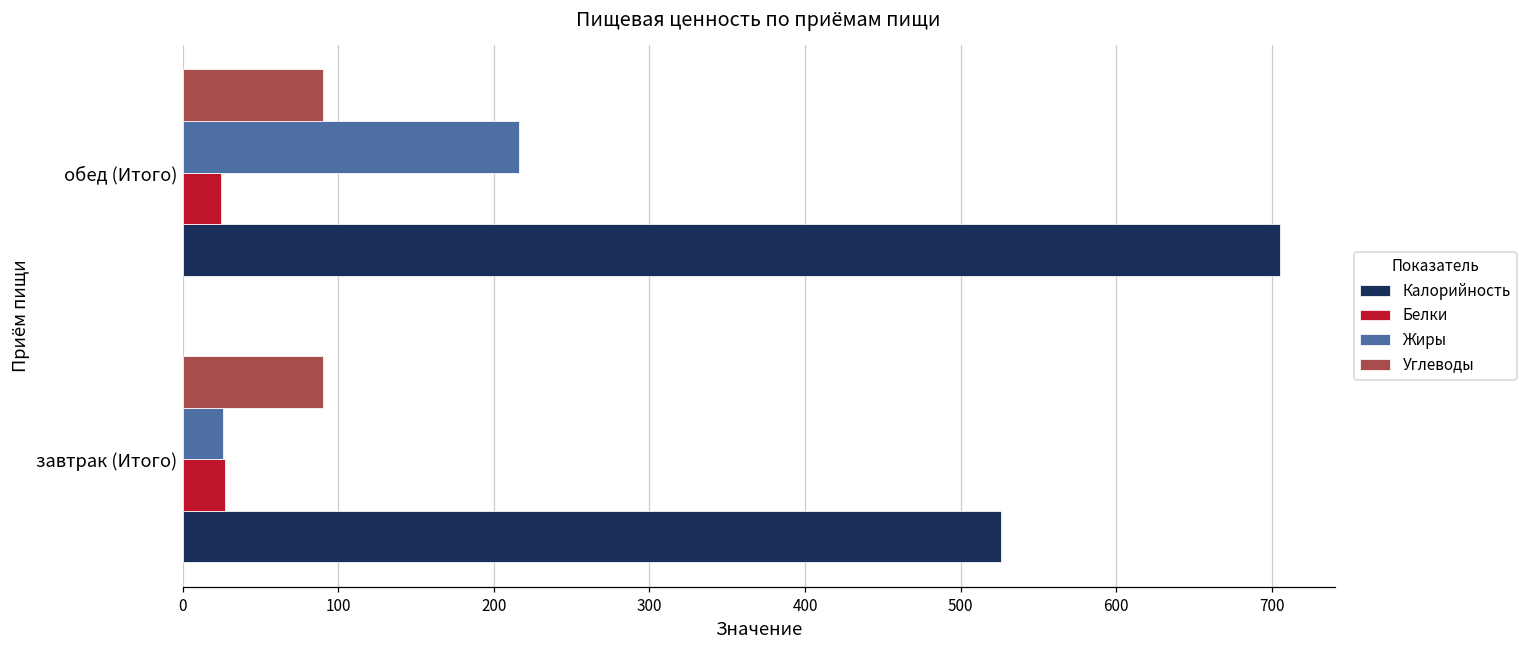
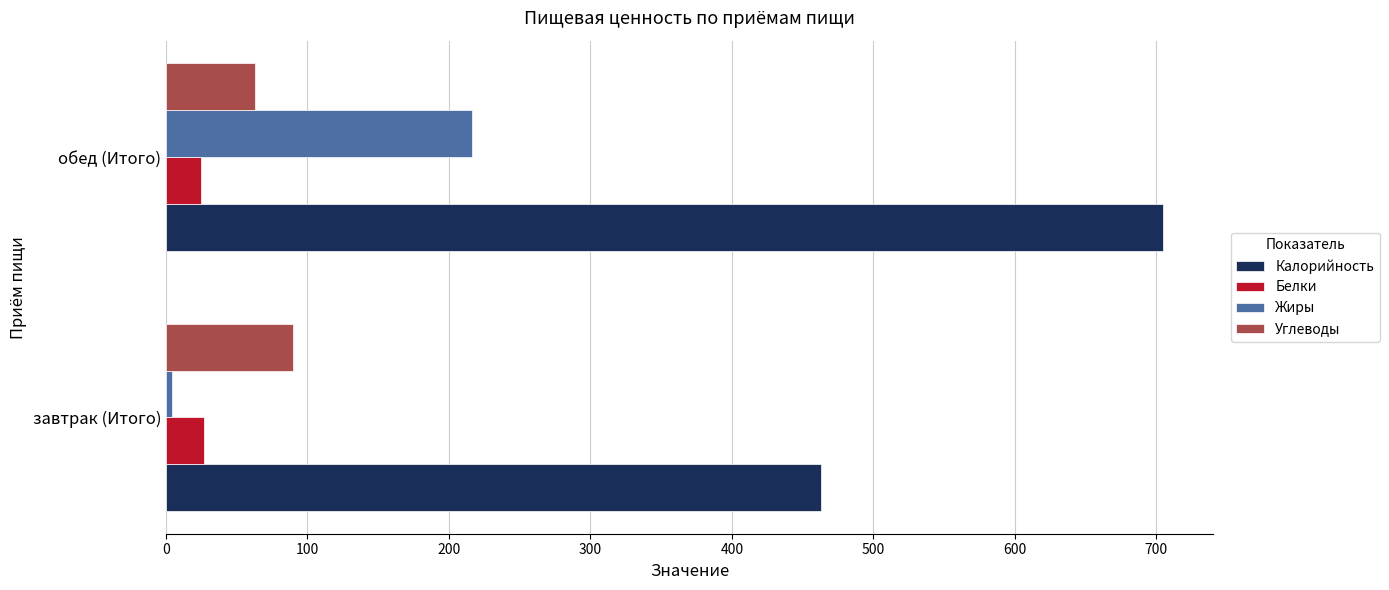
Углеводы, обед (Итого): 90 -> 63
Жиры, завтрак (Итого): 26 -> 4
Калорийность, завтрак (Итого): 526 -> 463
